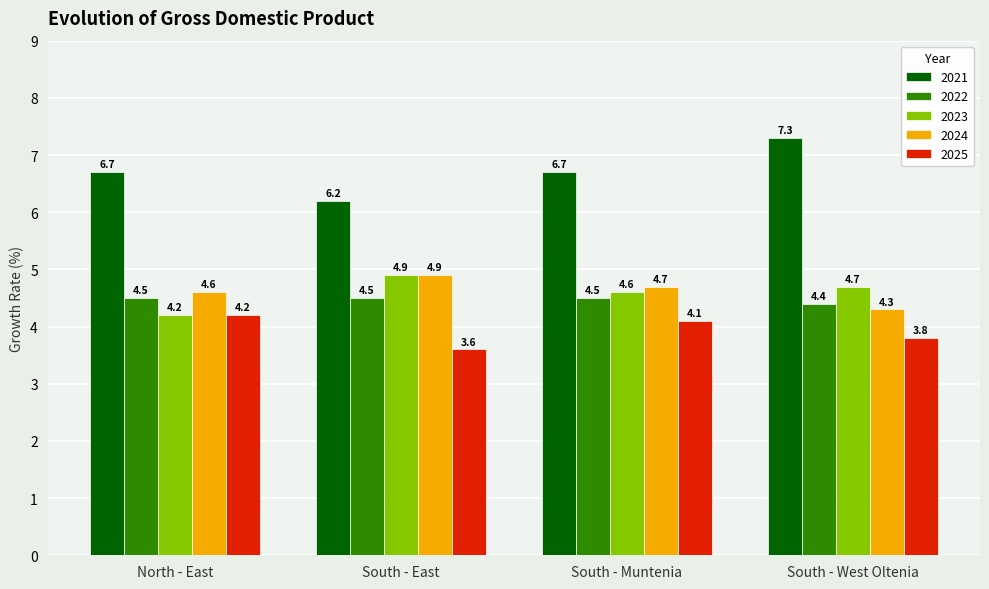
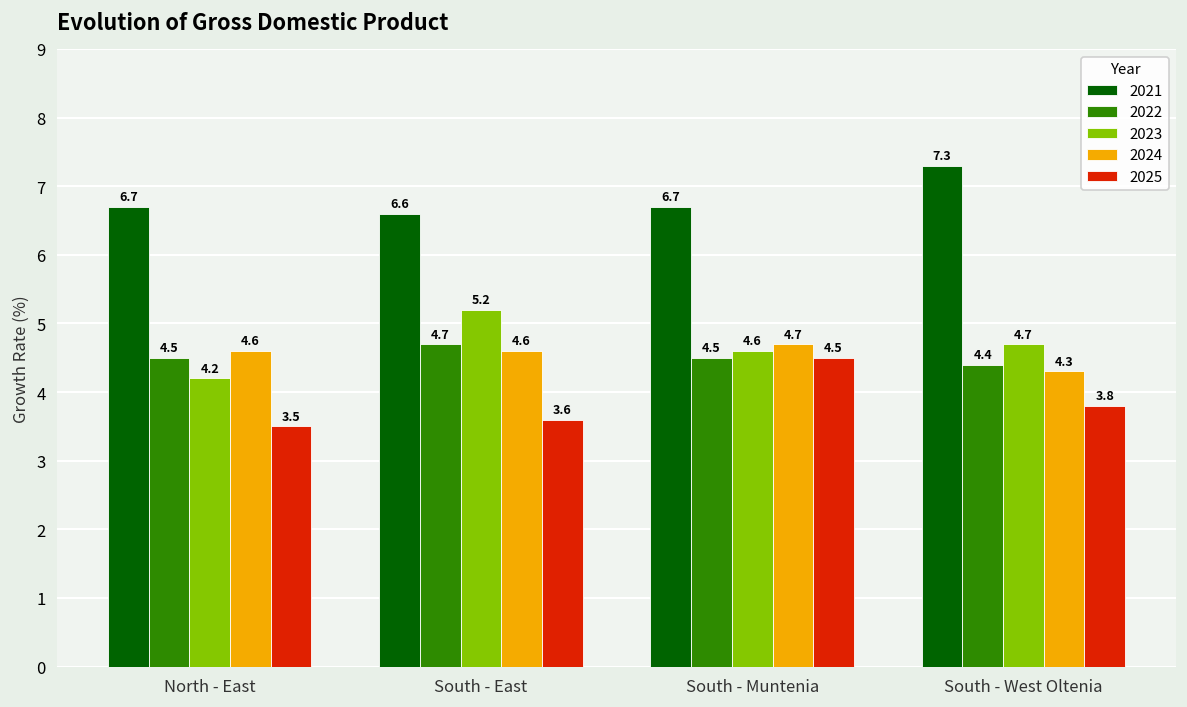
2025, North - East: 4.2 -> 3.5
2021, South - East: 6.2 -> 6.6
2022, South - East: 4.5 -> 4.7
2023, South - East: 4.9 -> 5.2
2024, South - East: 4.9 -> 4.6
2025, South - Muntenia: 4.1 -> 4.5
